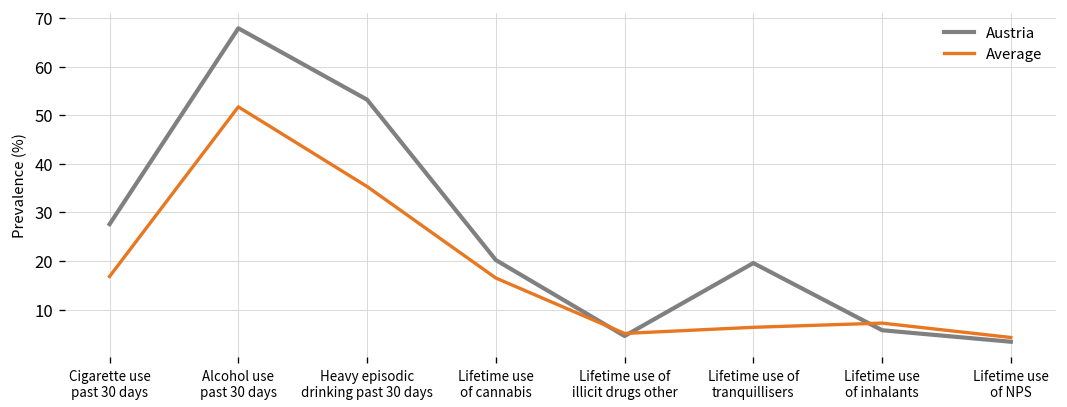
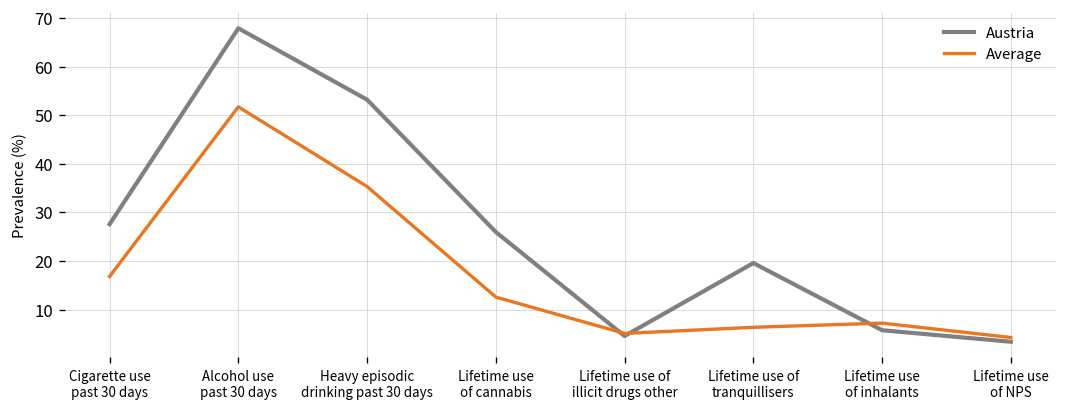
Austria, Lifetime use of cannabis: 20 -> 26
Average, Lifetime use of cannabis: 16 -> 13
